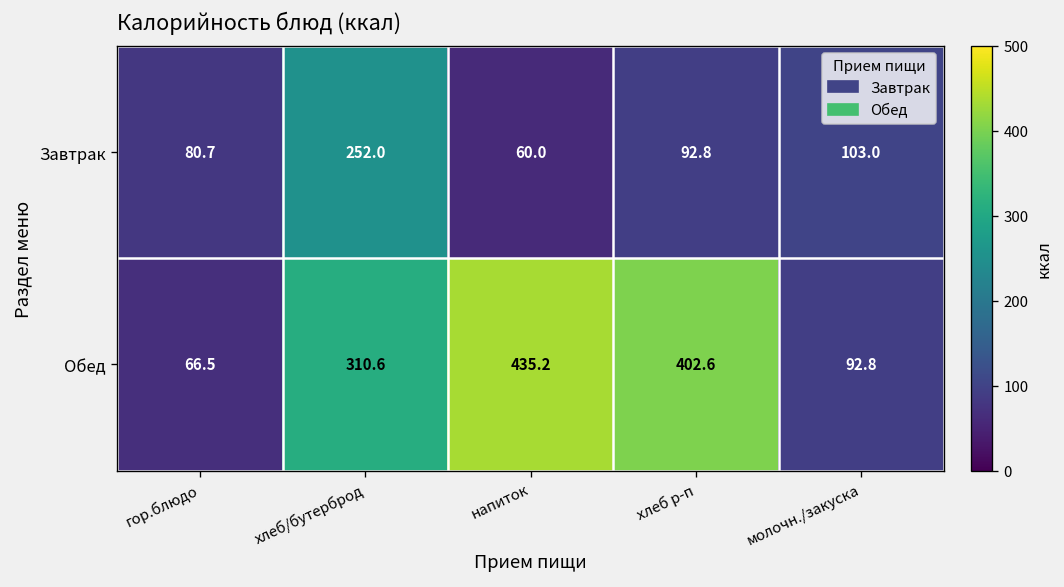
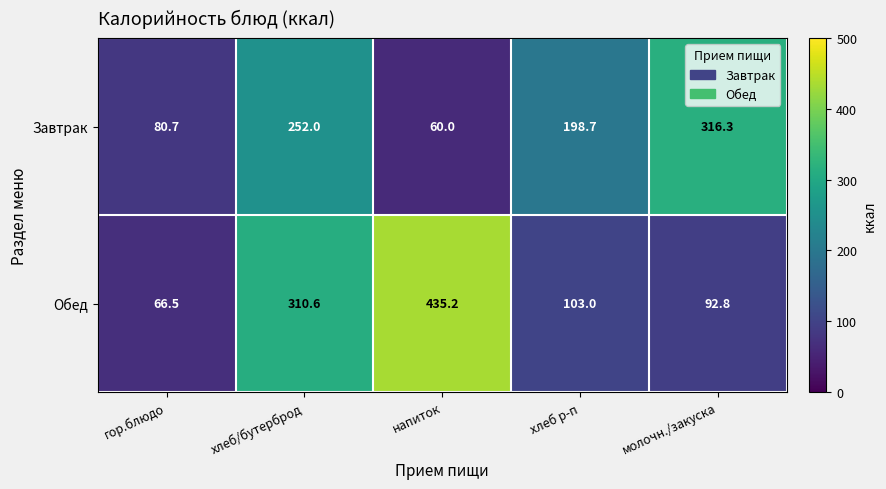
Завтрак, хлеб р-п: 92.8 -> 198.7
Завтрак, молочн./закуска: 103.0 -> 316.3
Обед, хлеб р-п: 402.6 -> 103.0
